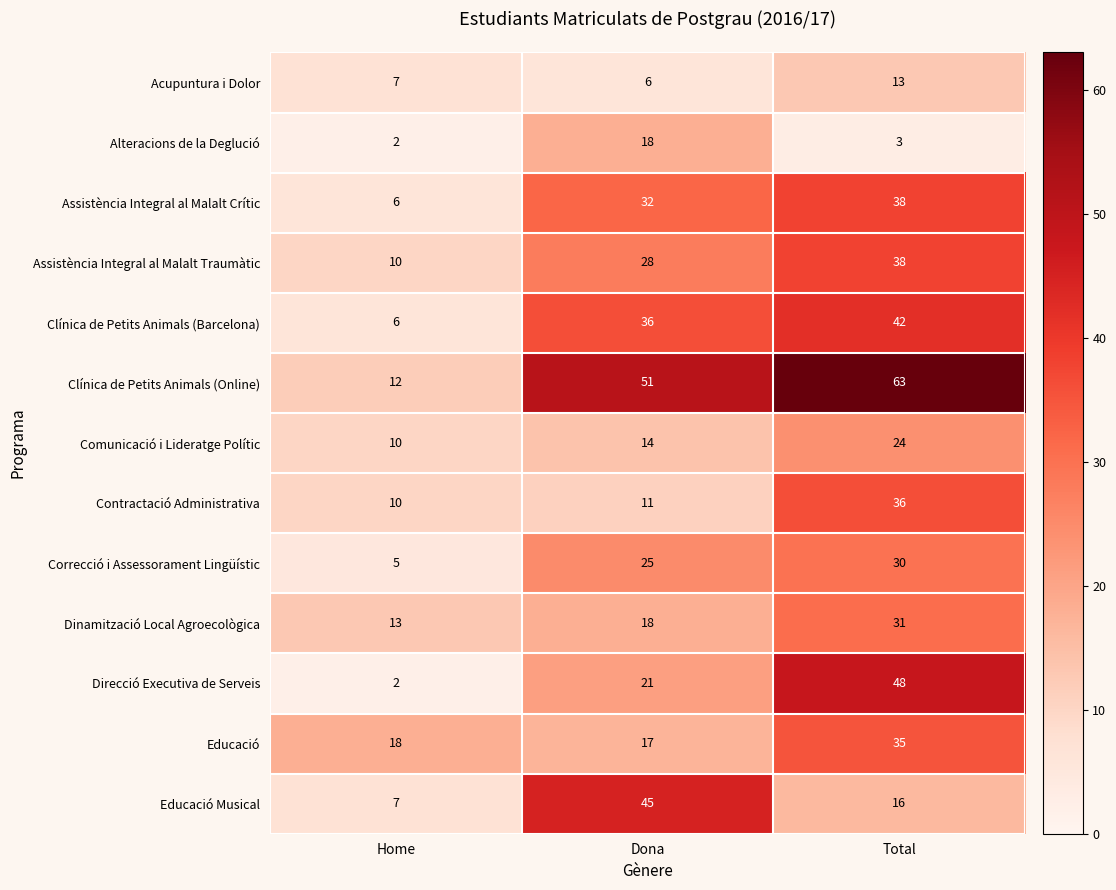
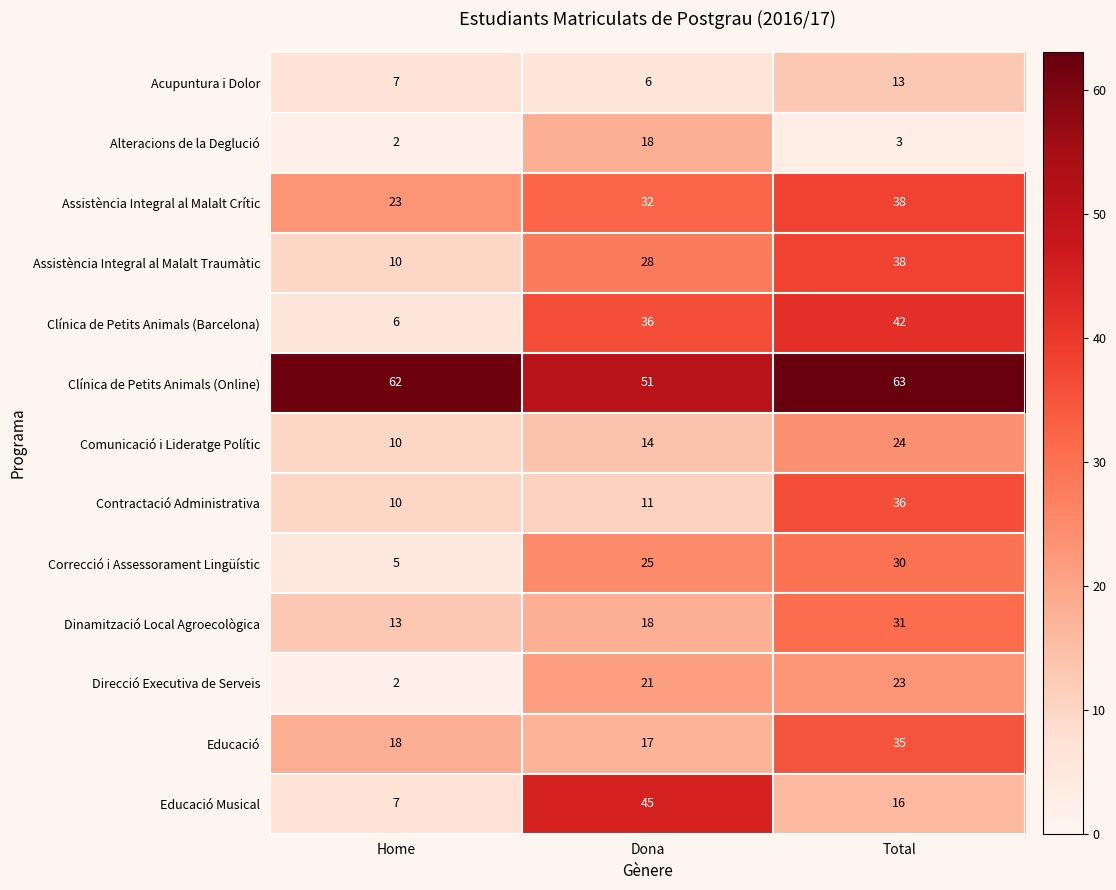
Assistència Integral al Malalt Crític, Home: 6 -> 23
Clínica de Petits Animals (Online), Home: 12 -> 62
Direcció Executiva de Serveis, Total: 48 -> 23
